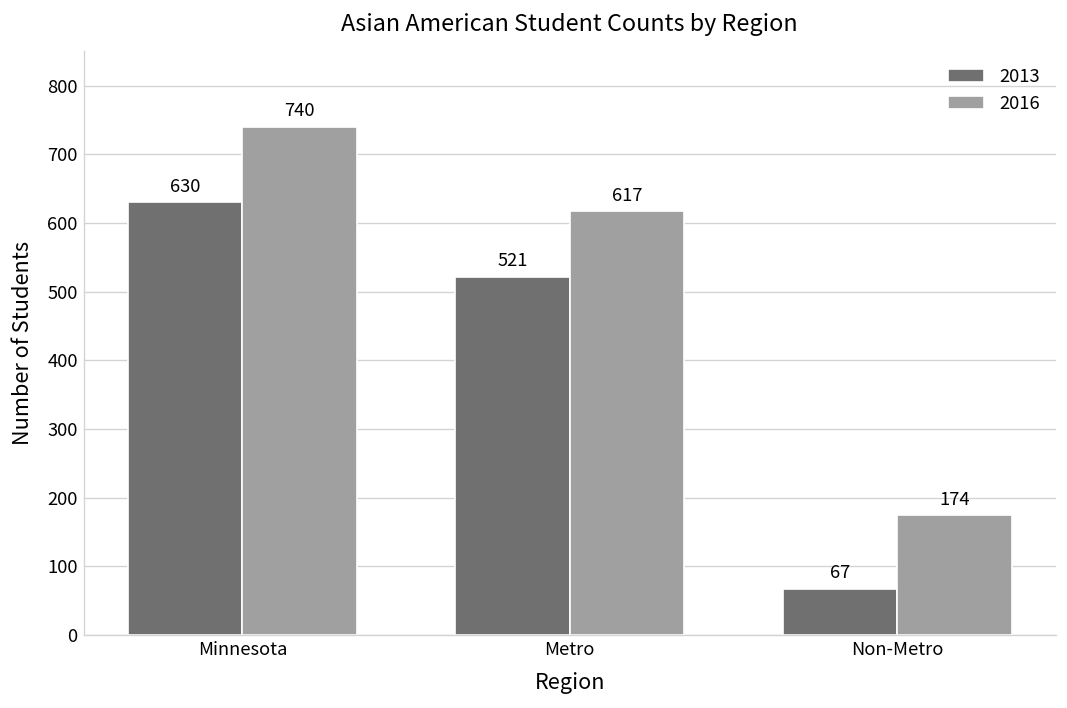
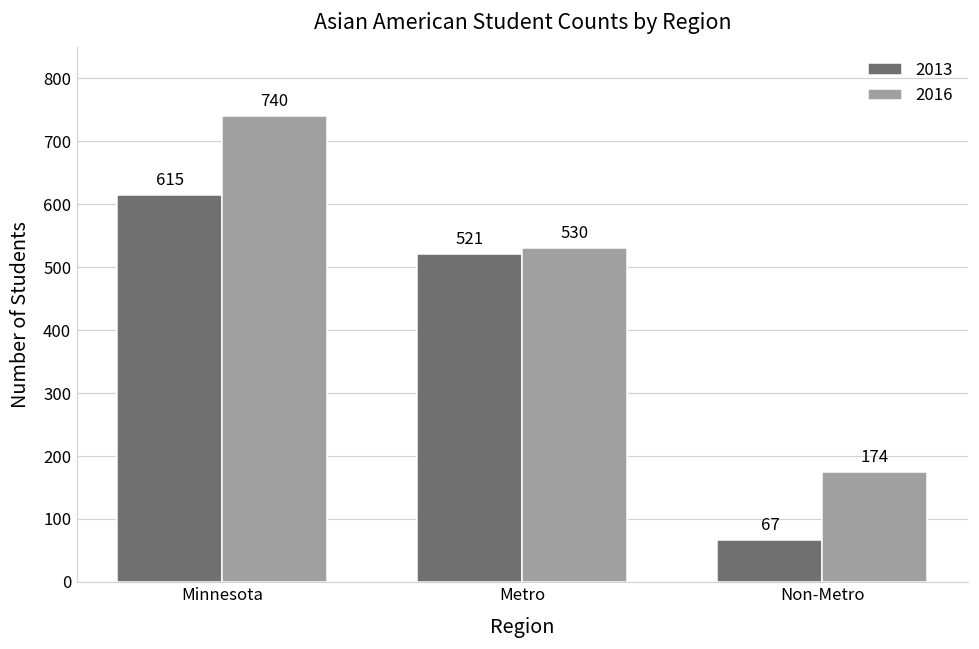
2013, Minnesota: 630 -> 615
2016, Metro: 617 -> 530
